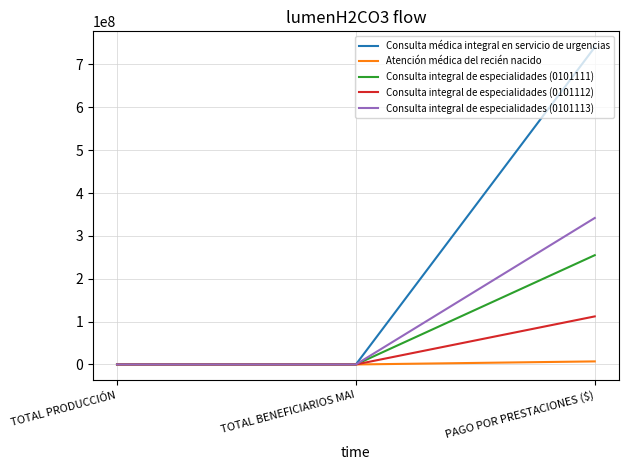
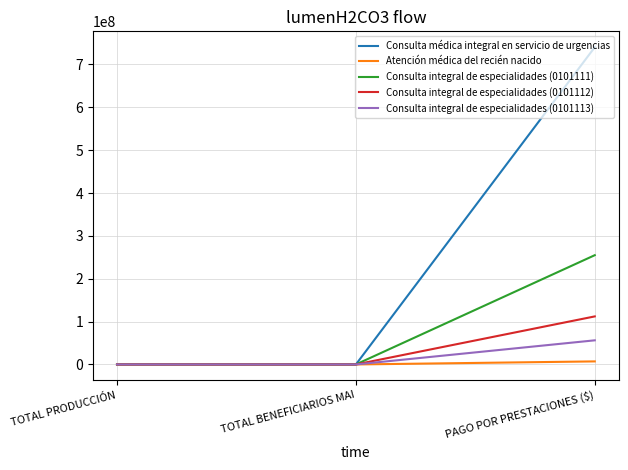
Consulta integral de especialidades (0101113), PAGO POR PRESTACIONES ($): 340000000 -> 60000000
